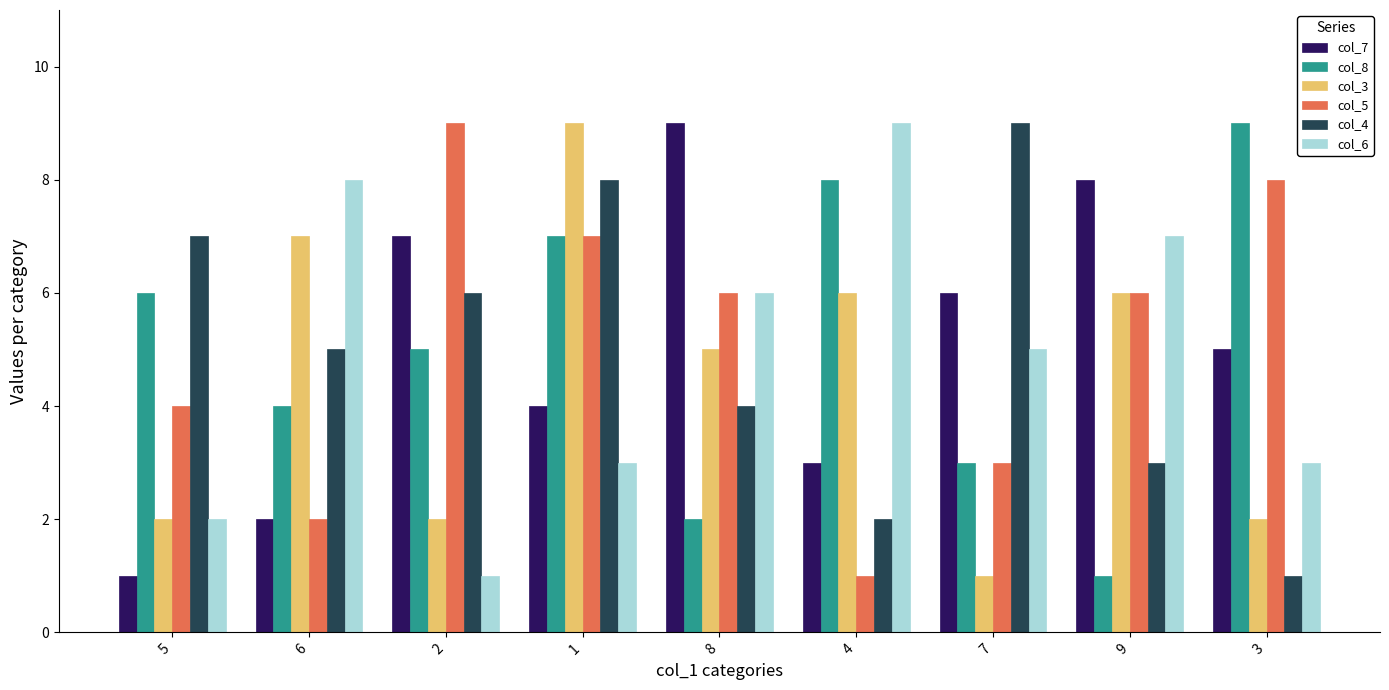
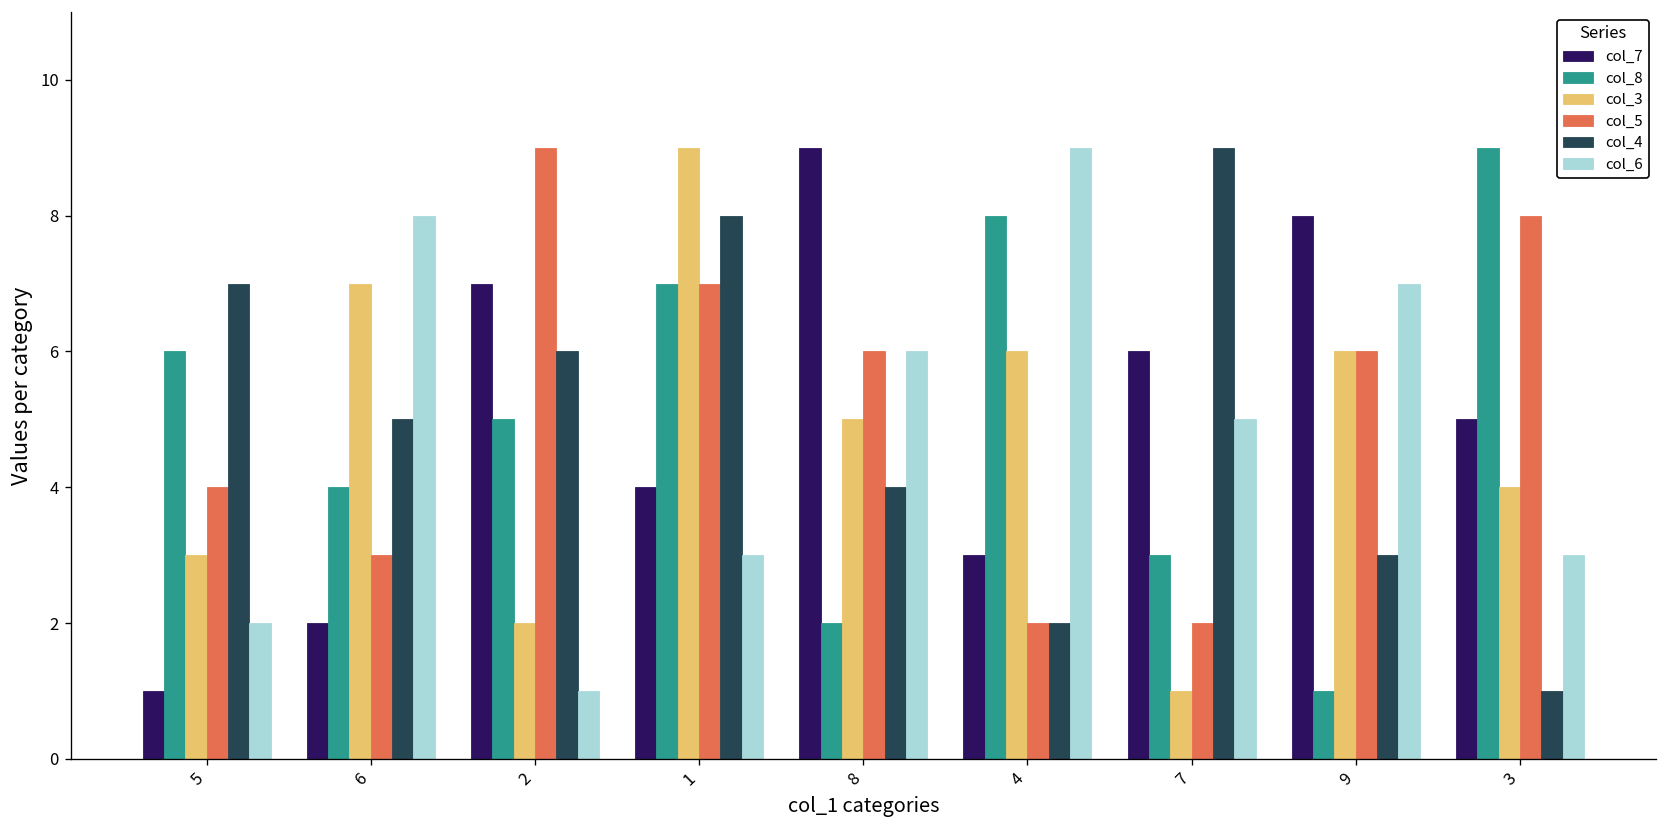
col_3, 5: 2 -> 3
col_5, 6: 2 -> 3
col_5, 4: 1 -> 2
col_5, 7: 3 -> 2
col_3, 3: 2 -> 4
